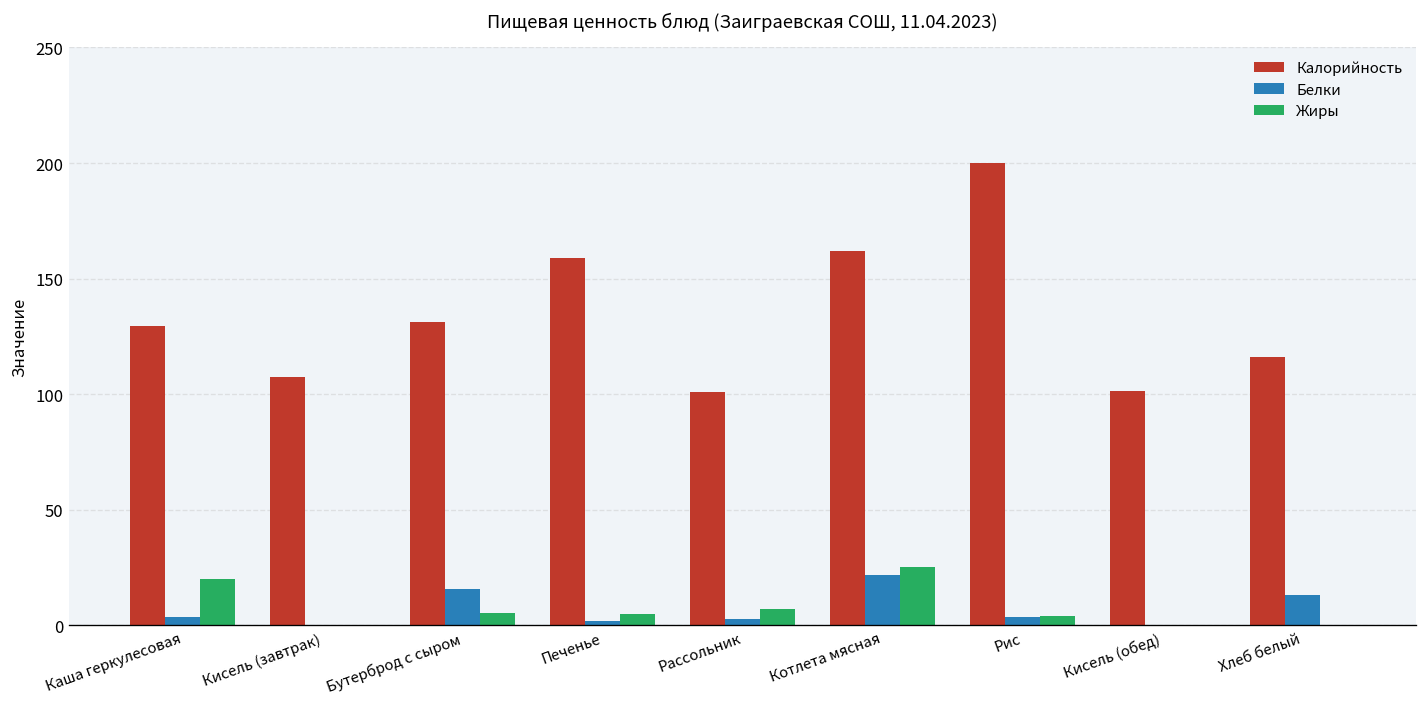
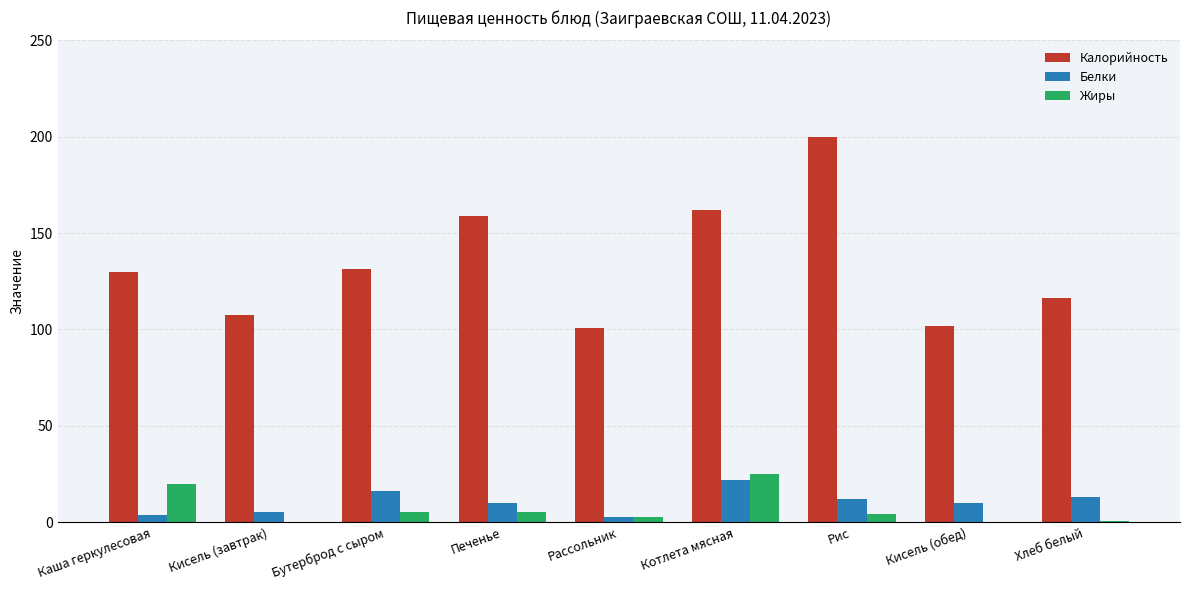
Белки, Кисель (завтрак): 0 -> 5
Белки, Печенье: 2 -> 10
Жиры, Рассольник: 7 -> 3
Белки, Рис: 4 -> 12
Белки, Кисель (обед): 0 -> 10
